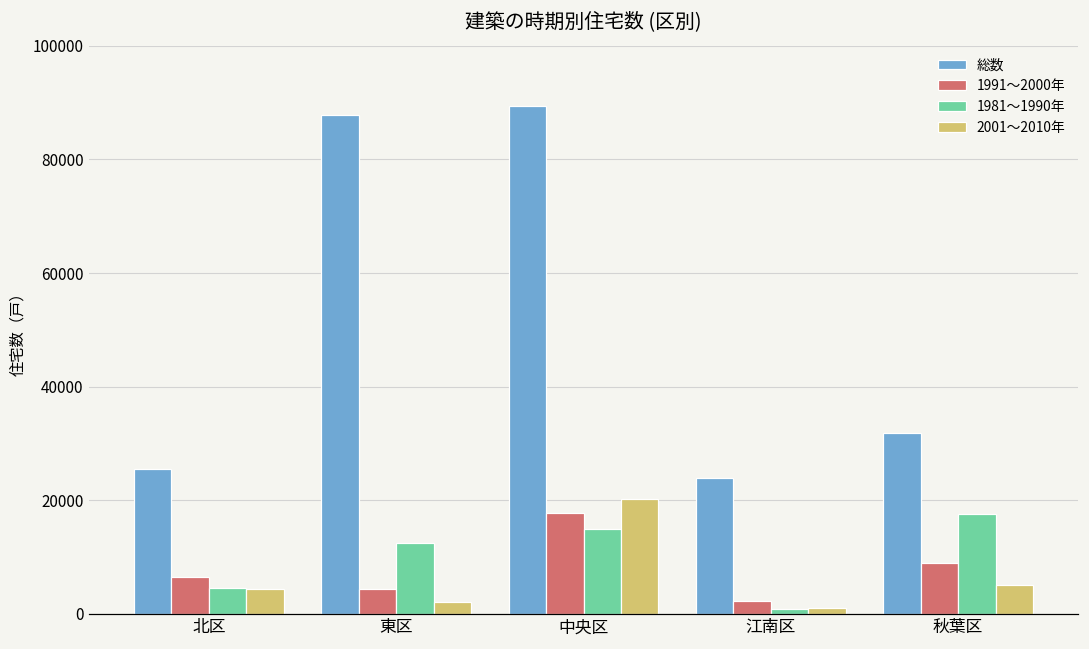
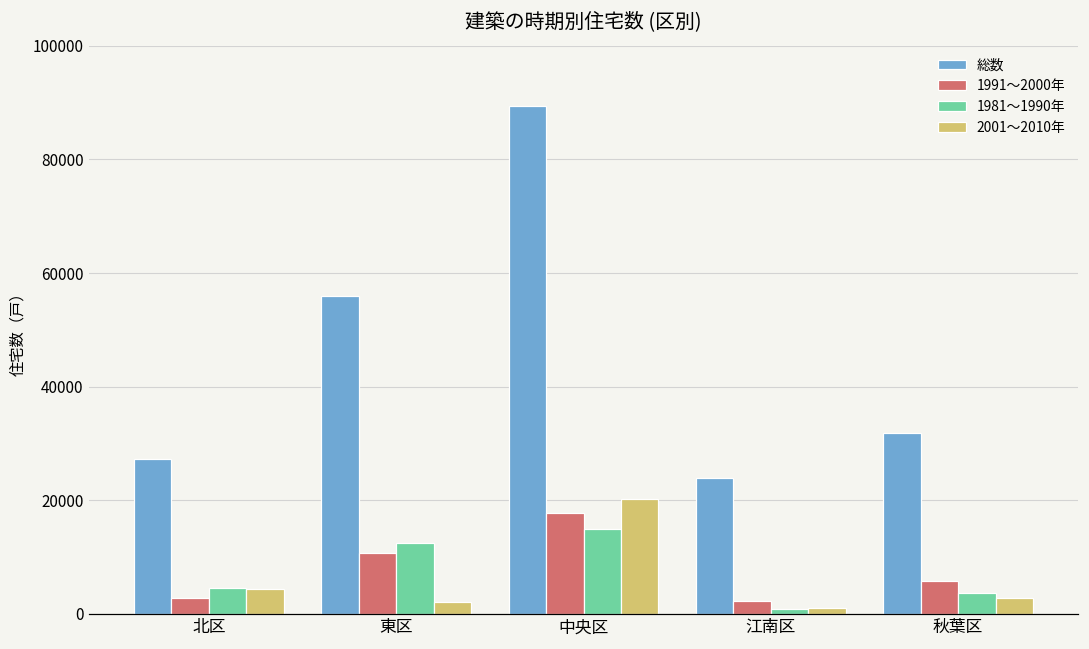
総数, 北区: 26000 -> 27000
1991～2000年, 北区: 6000 -> 3000
総数, 東区: 88000 -> 56000
1991～2000年, 東区: 4000 -> 11000
1991～2000年, 秋葉区: 9000 -> 6000
1981～1990年, 秋葉区: 18000 -> 4000
2001～2010年, 秋葉区: 5000 -> 3000
